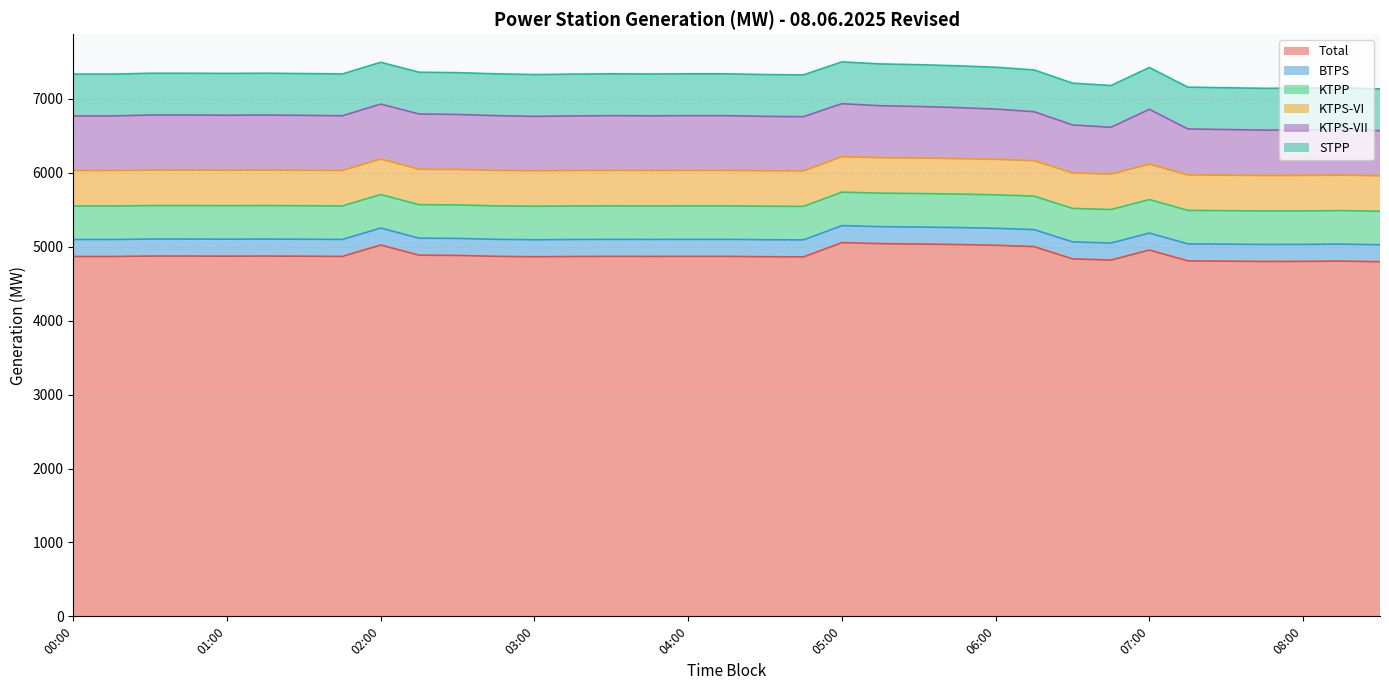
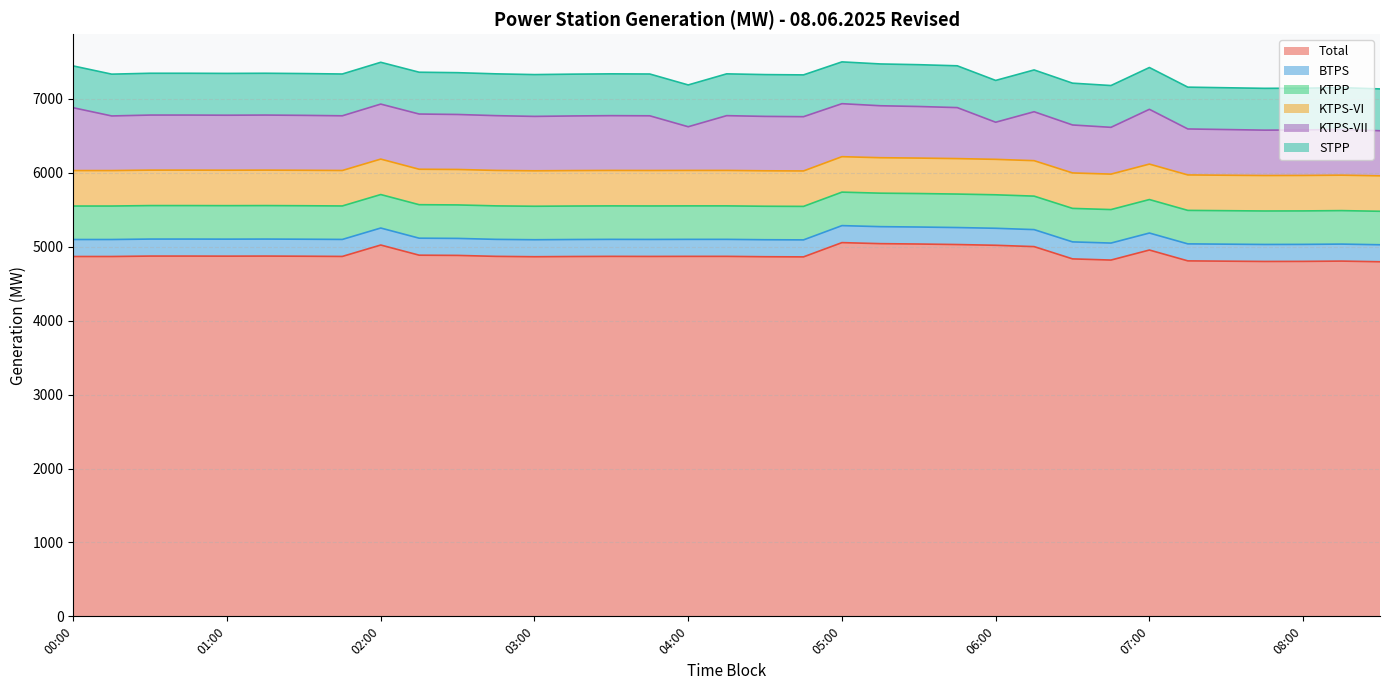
KTPS-VII, 00:00: 700 -> 900
KTPS-VII, 04:00: 700 -> 600
KTPS-VII, 06:00: 700 -> 500
